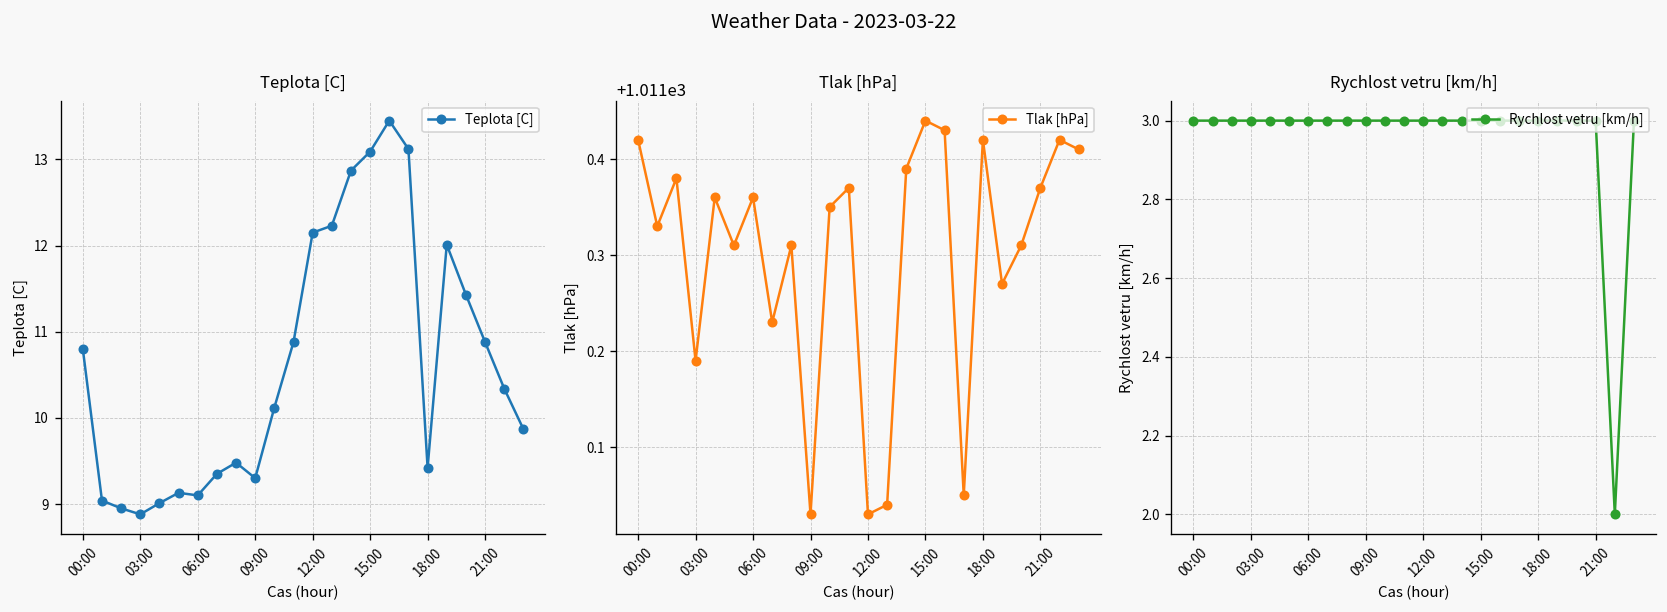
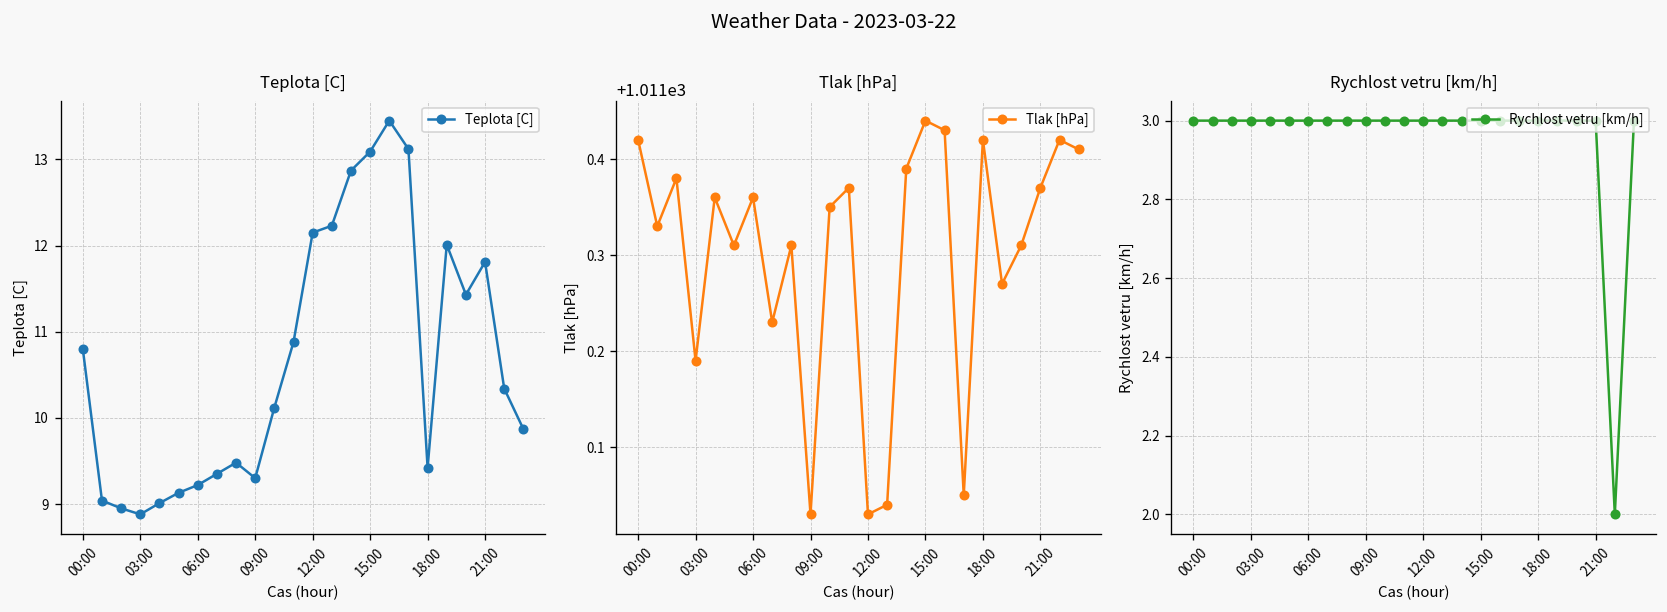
Teplota [C], 06:00: 9.1 -> 9.2
Teplota [C], 21:00: 10.9 -> 11.8
